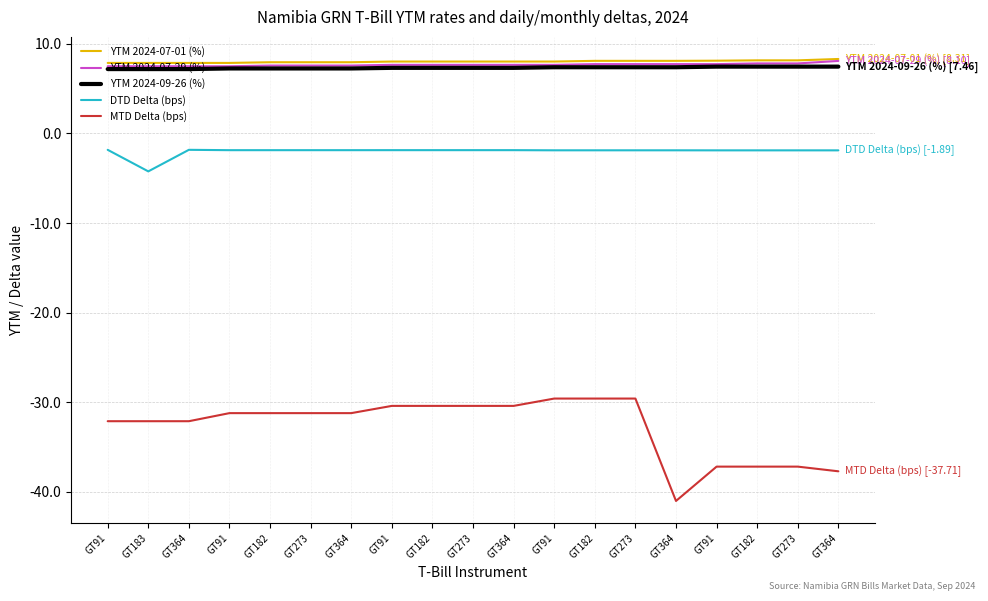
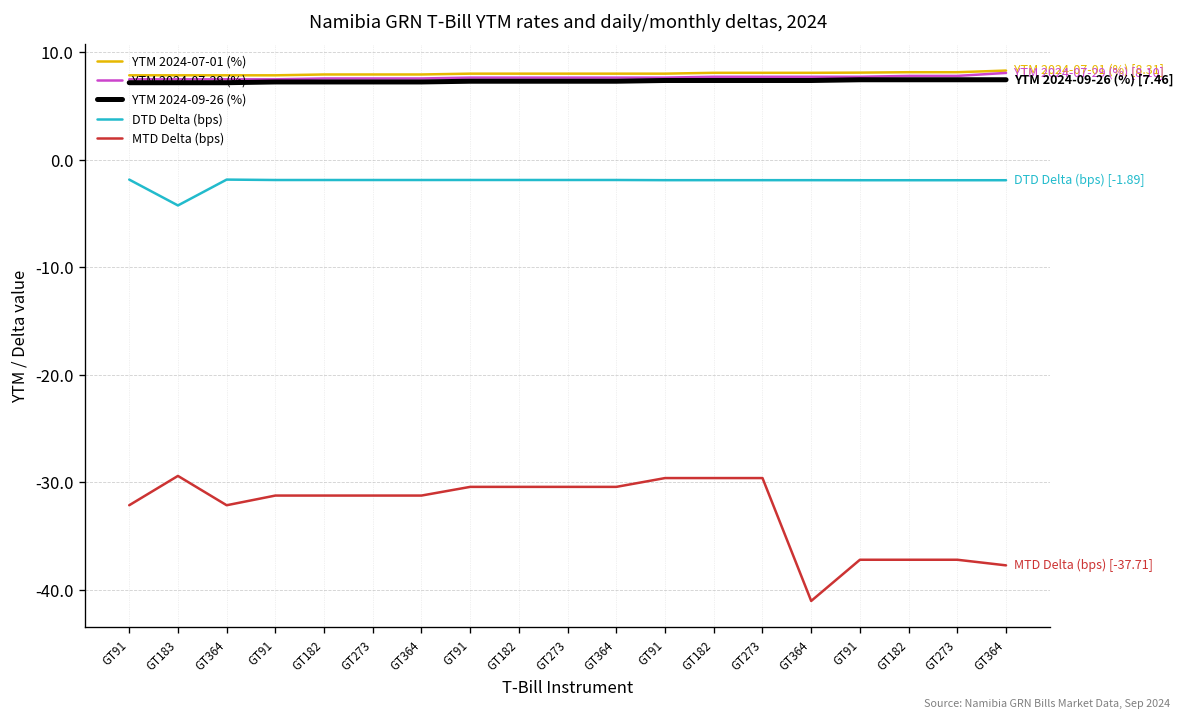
MTD Delta (bps), GT183: -32 -> -29
